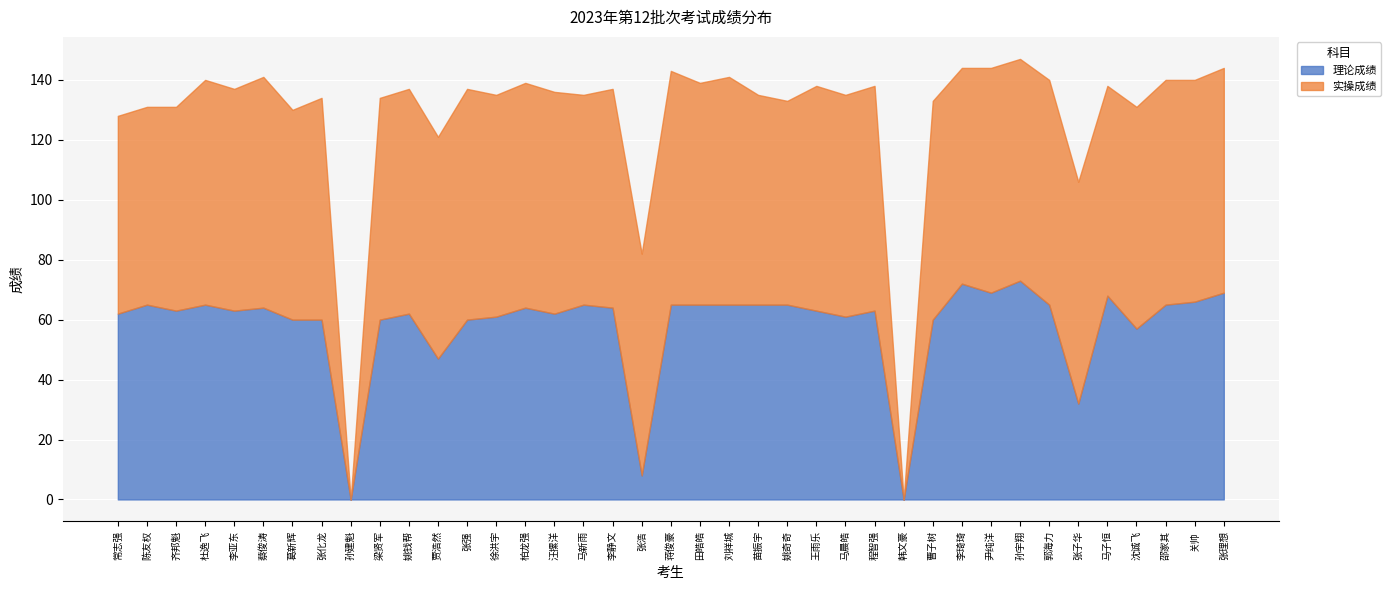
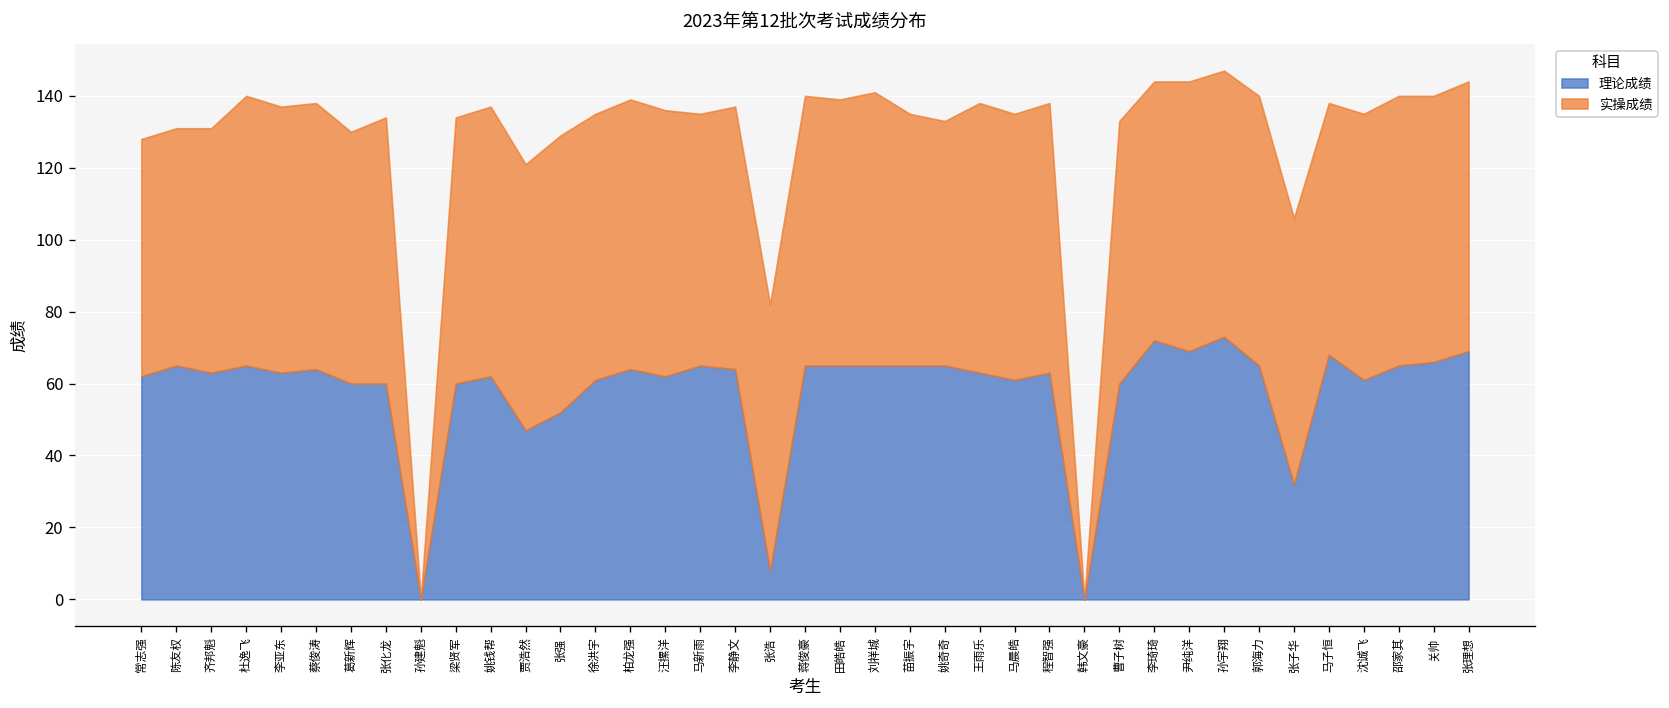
实操成绩, 蔡俊涛: 77 -> 74
理论成绩, 张强: 60 -> 52
实操成绩, 蒋俊豪: 78 -> 75
理论成绩, 沈诚飞: 57 -> 61
